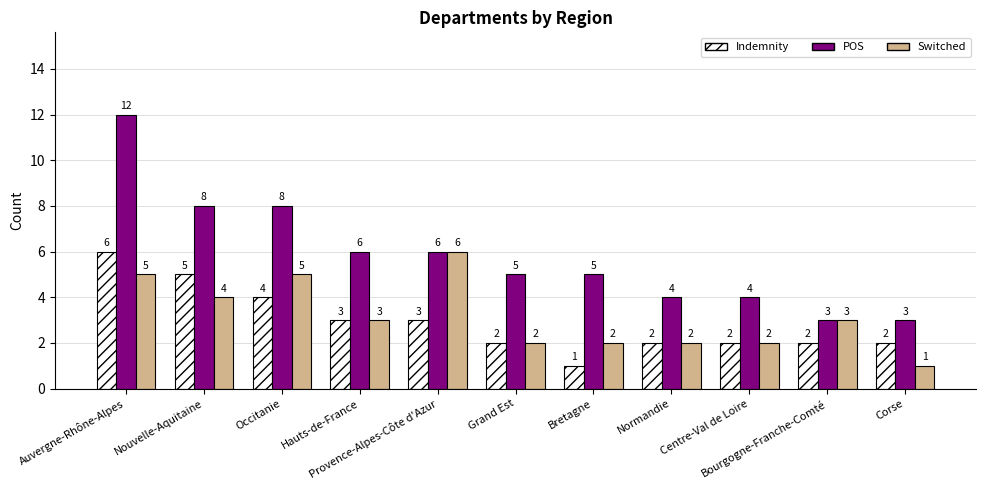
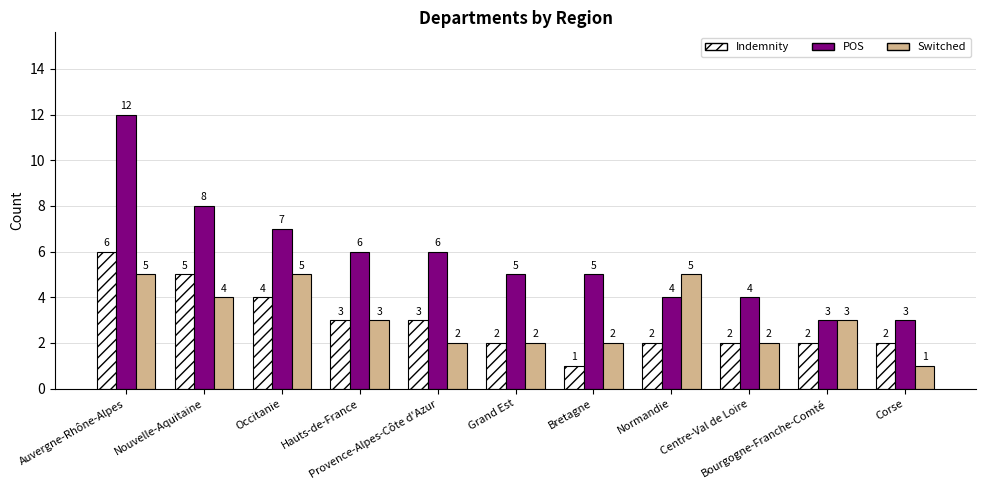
POS, Occitanie: 8 -> 7
Switched, Provence-Alpes-Côte d'Azur: 6 -> 2
Switched, Normandie: 2 -> 5
